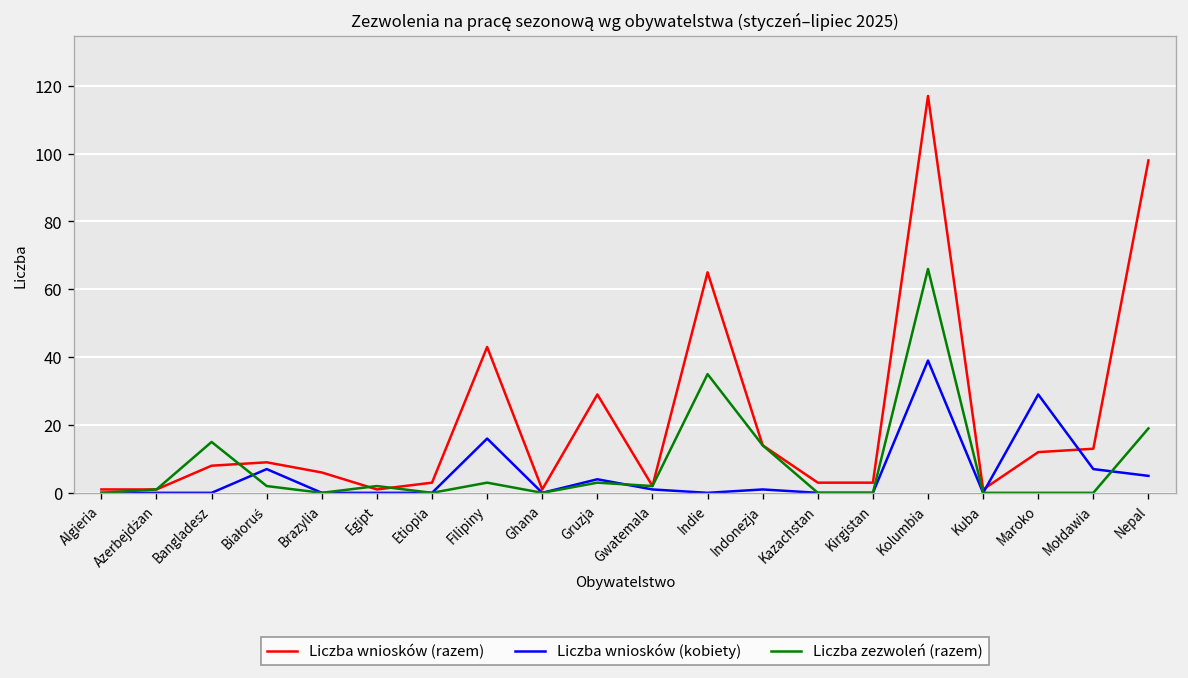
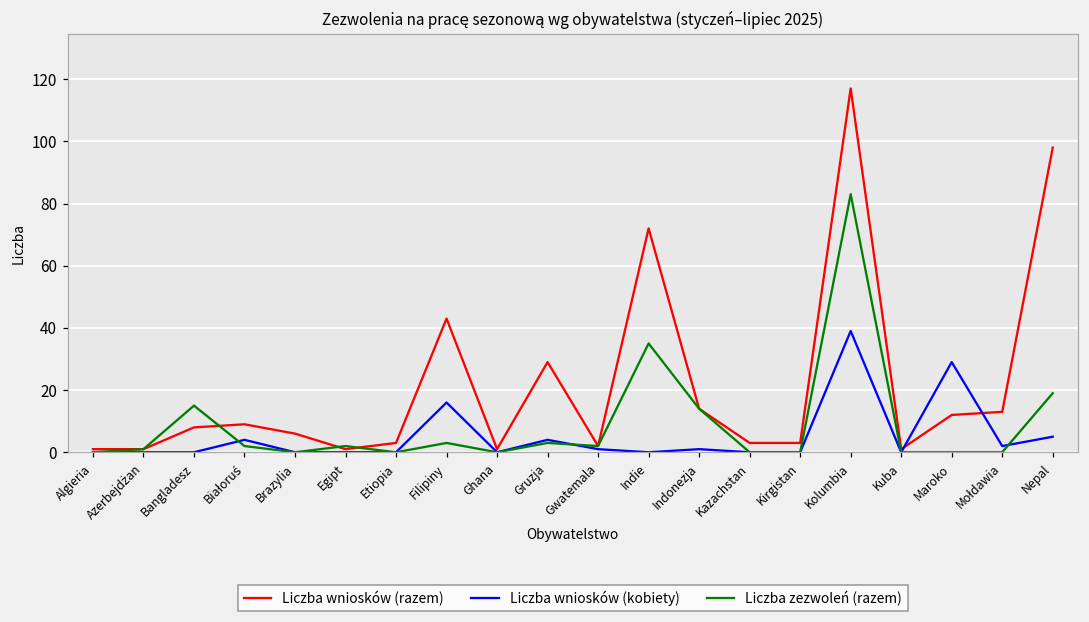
Liczba wniosków (kobiety), Białoruś: 7 -> 4
Liczba wniosków (razem), Indie: 65 -> 72
Liczba zezwoleń (razem), Kolumbia: 66 -> 83
Liczba wniosków (kobiety), Mołdawia: 7 -> 2
